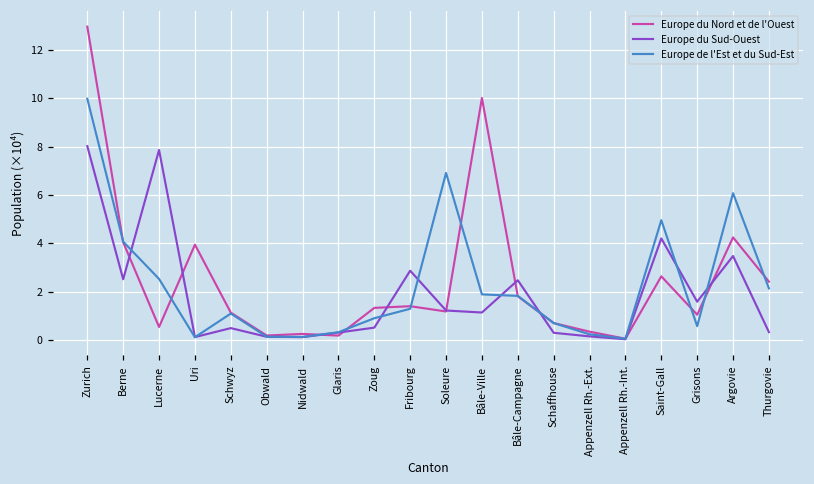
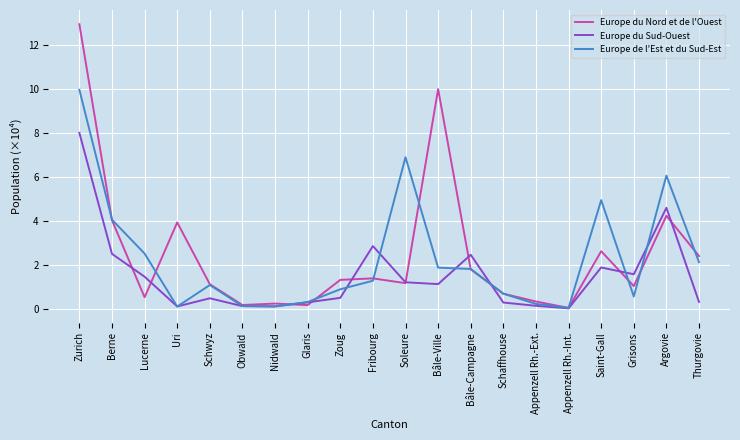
Europe du Sud-Ouest, Lucerne: 7.9 -> 1.5
Europe du Sud-Ouest, Saint-Gall: 4.2 -> 1.9
Europe du Sud-Ouest, Argovie: 3.5 -> 4.6
